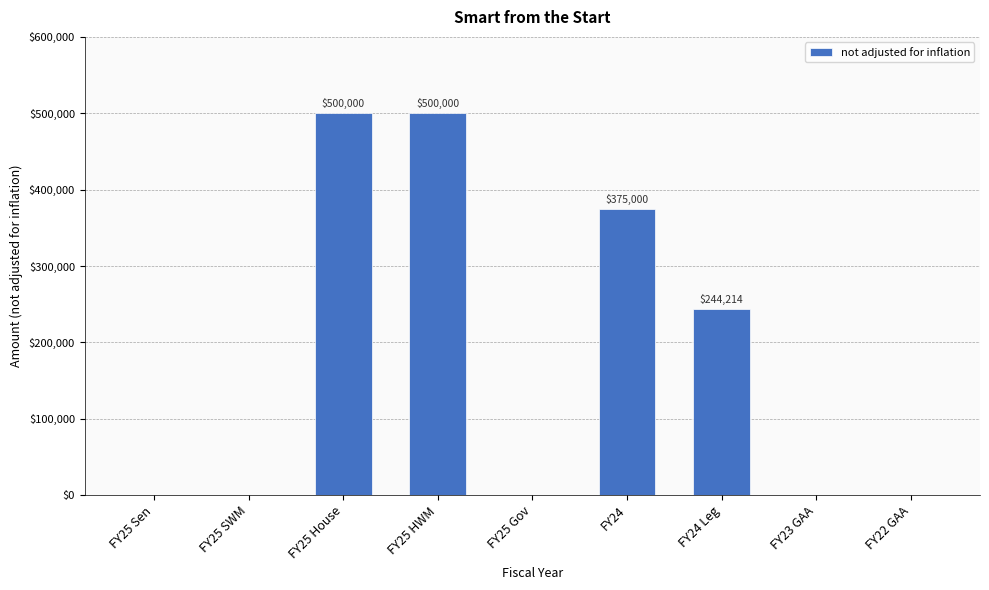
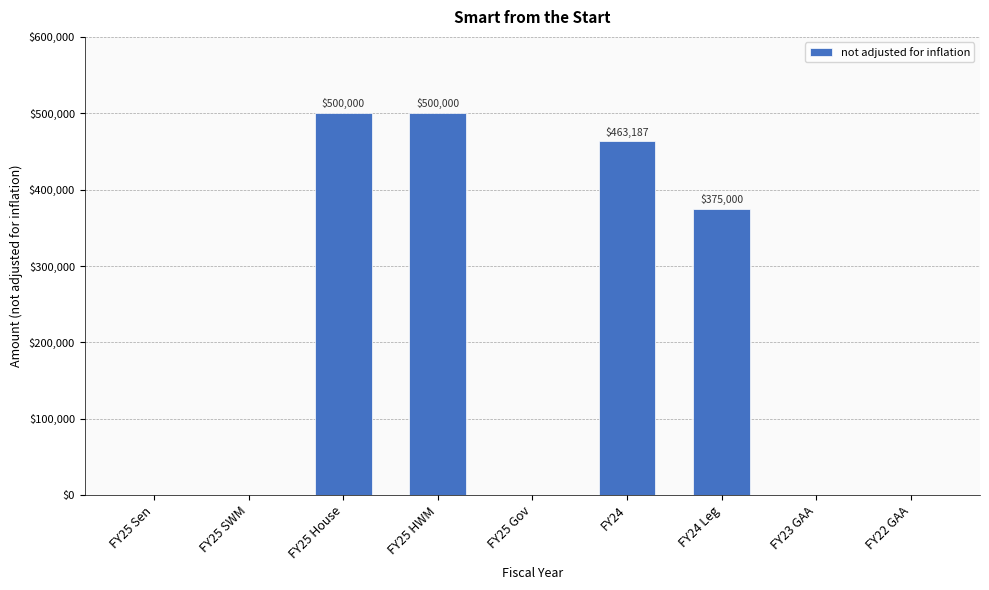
FY24: $375,000 -> $463,187
FY24 Leg: $244,214 -> $375,000
